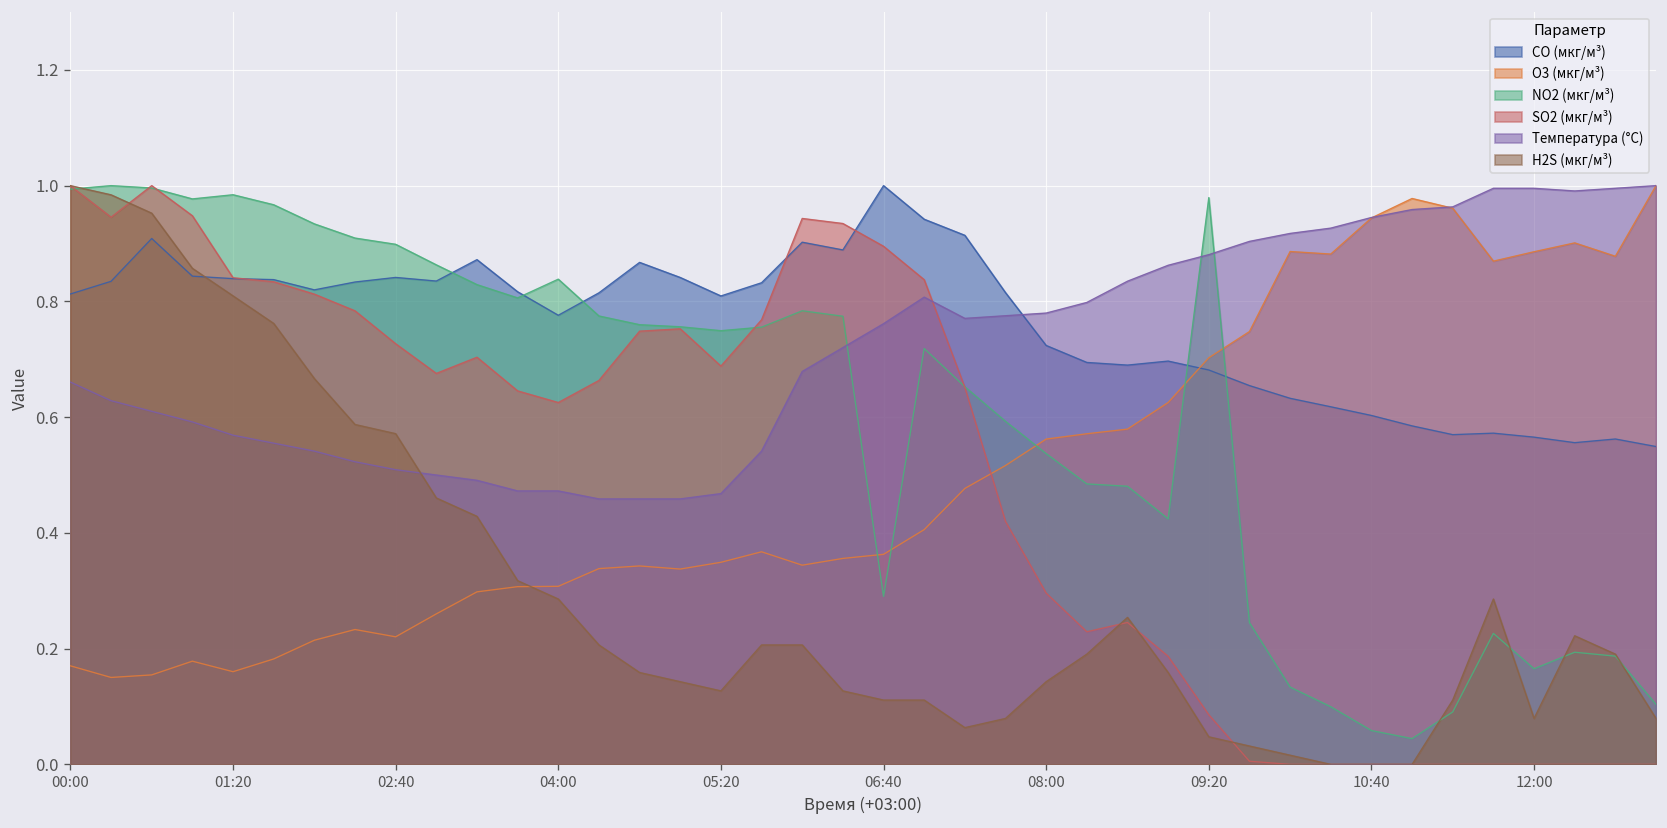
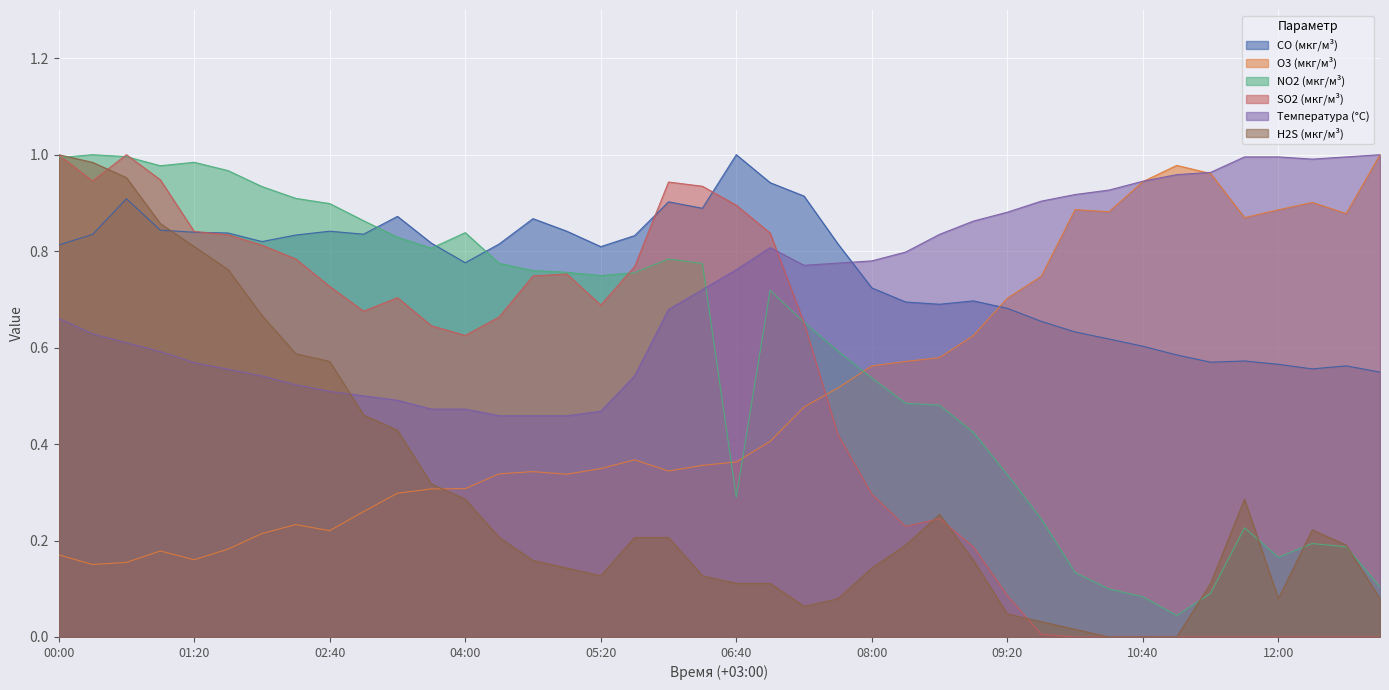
NO2 (мкг/м³), 09:20: 0.98 -> 0.34
NO2 (мкг/м³), 10:40: 0.06 -> 0.08
